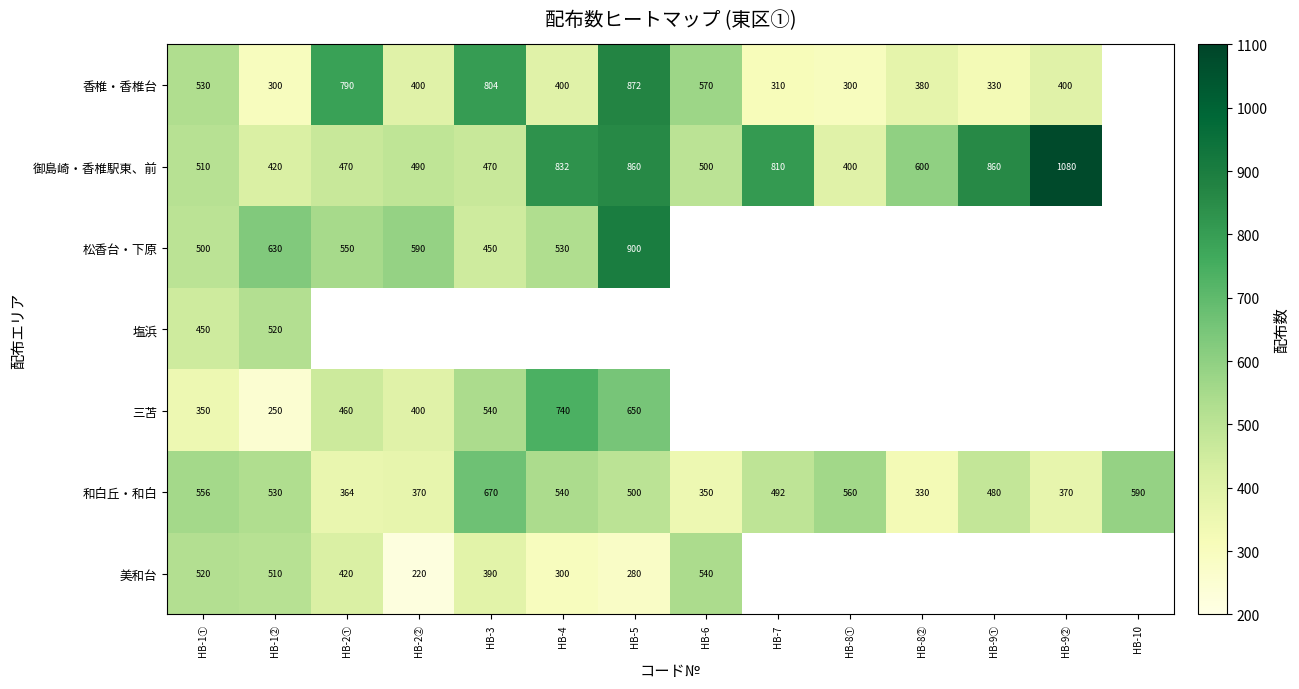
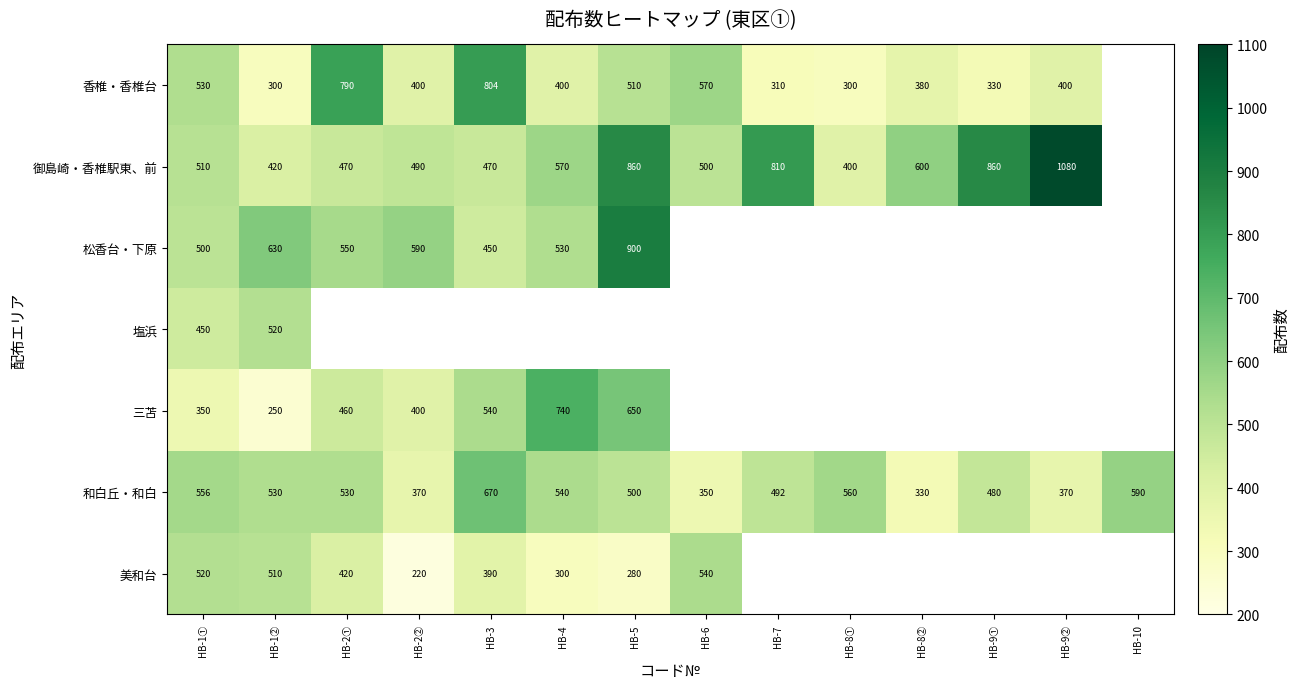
香椎・香椎台, HB-5: 872 -> 510
御島崎・香椎駅東、前, HB-4: 832 -> 570
和白丘・和白, HB-2①: 364 -> 530
